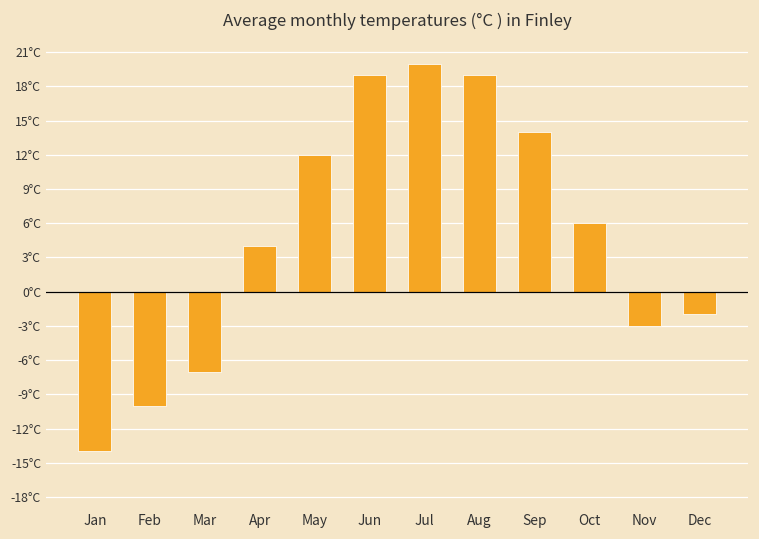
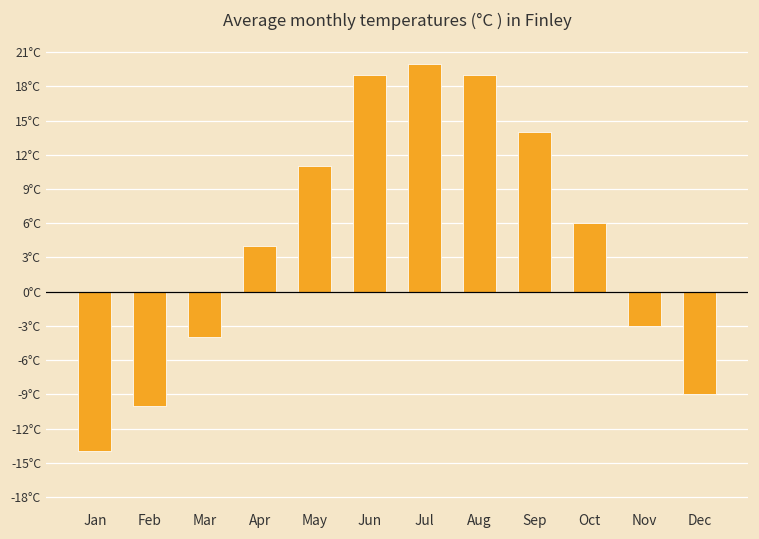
Mar: -7°C -> -4°C
May: 12°C -> 11°C
Dec: -2°C -> -9°C
